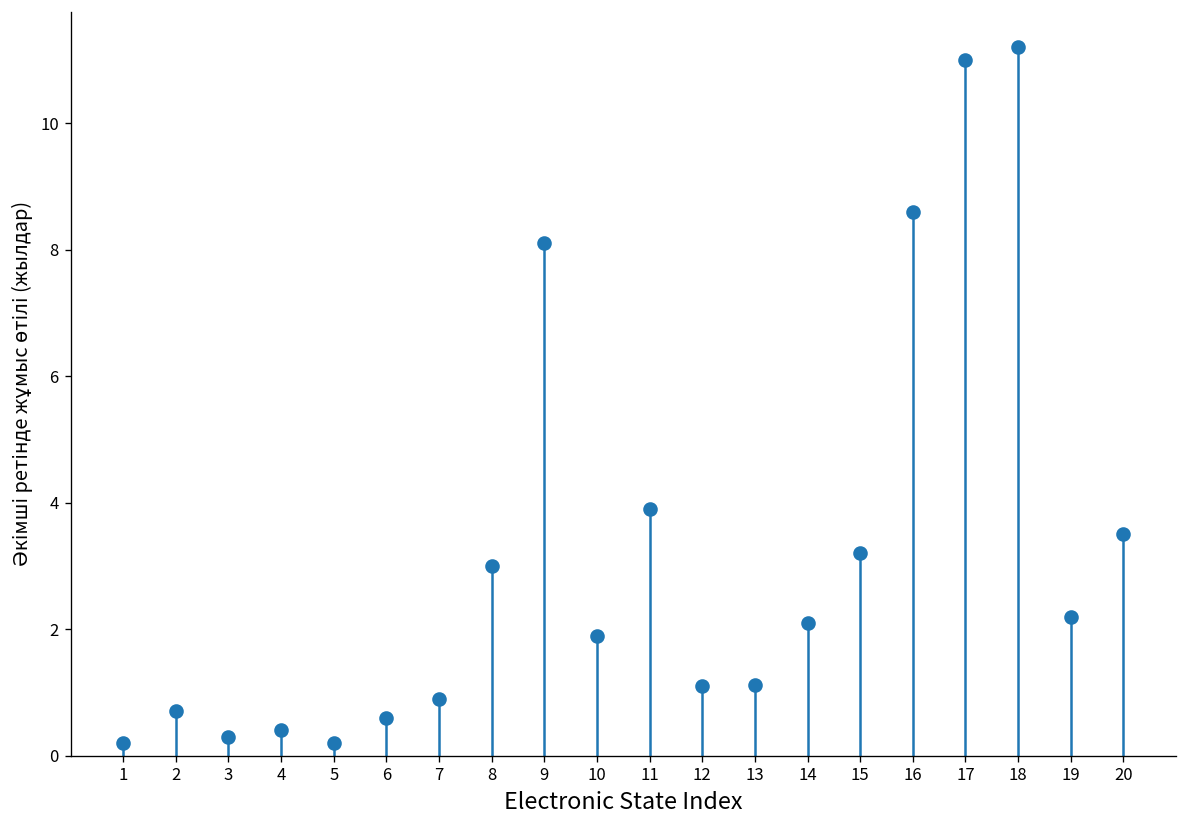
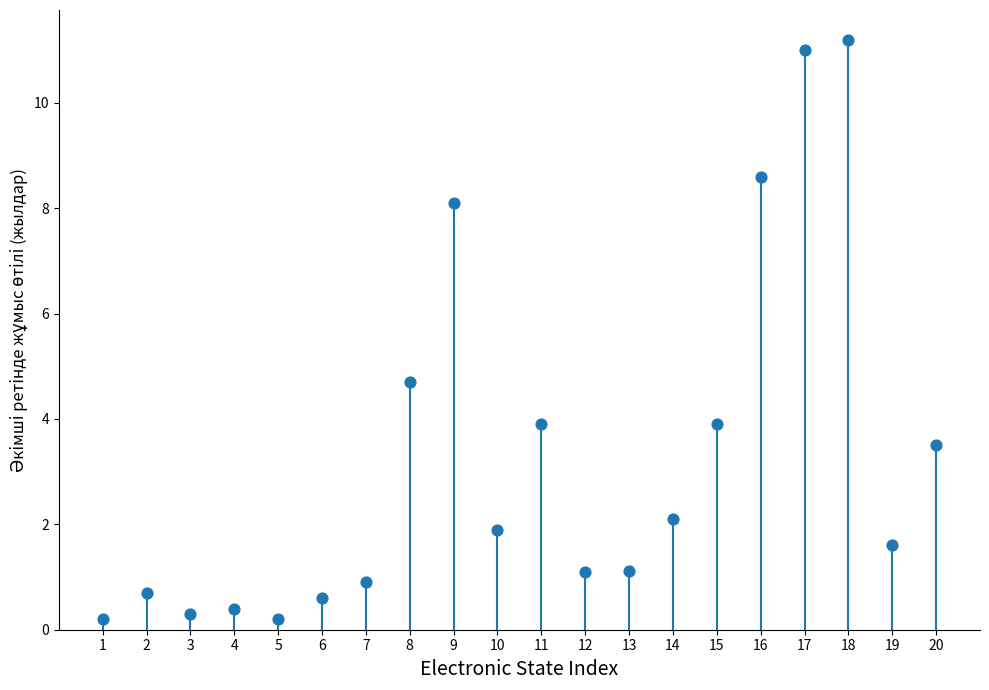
8: 3.0 -> 4.7
15: 3.2 -> 3.9
19: 2.2 -> 1.6
